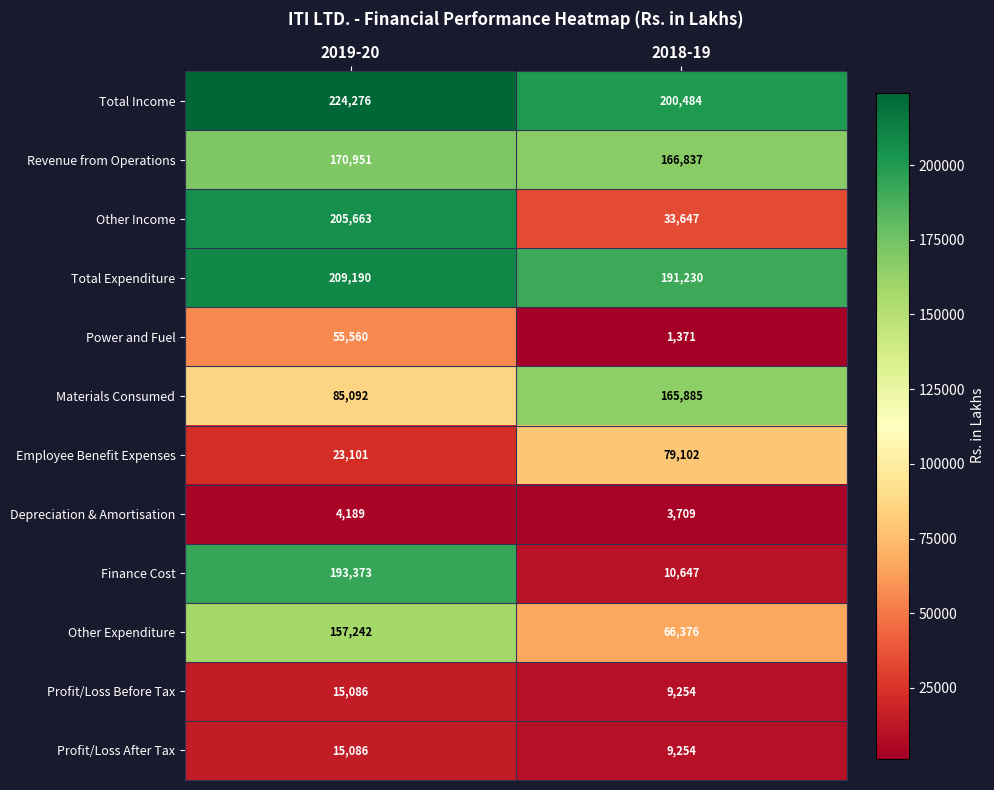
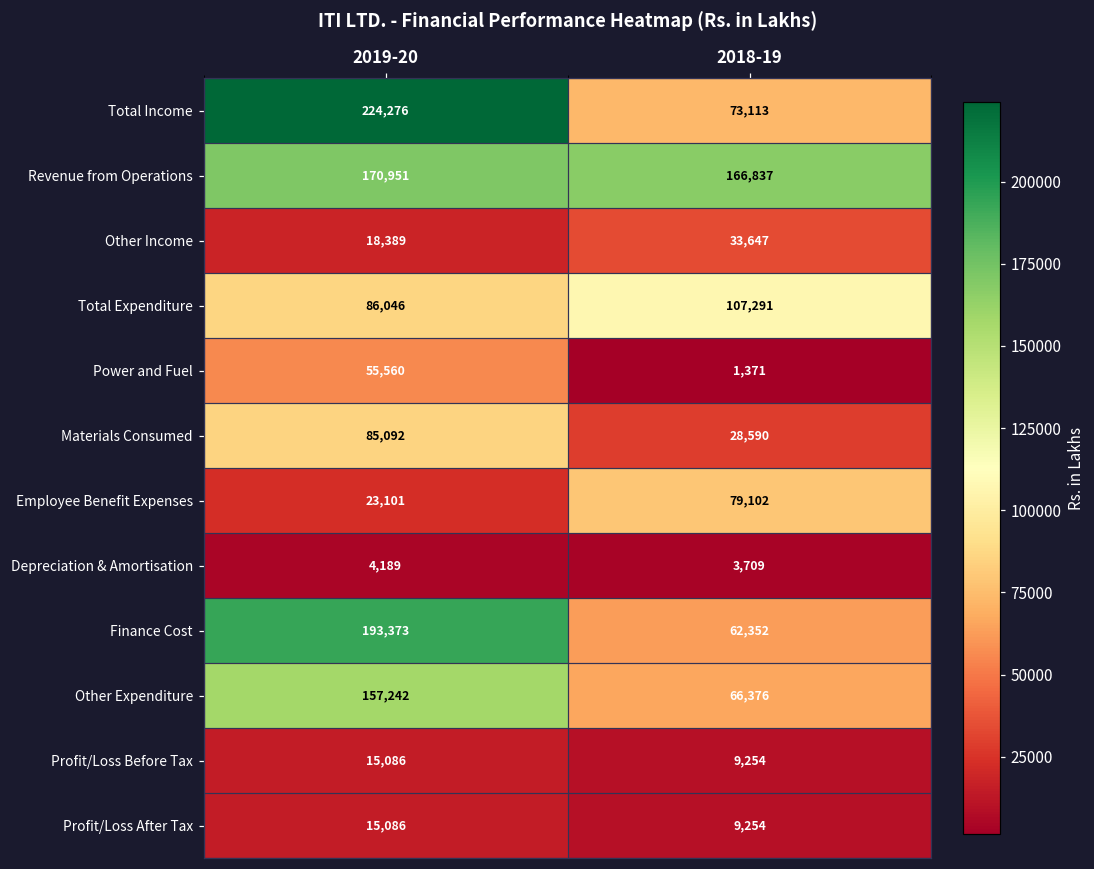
Total Income, 2018-19: 200,484 -> 73,113
Other Income, 2019-20: 205,663 -> 18,389
Total Expenditure, 2019-20: 209,190 -> 86,046
Total Expenditure, 2018-19: 191,230 -> 107,291
Materials Consumed, 2018-19: 165,885 -> 28,590
Finance Cost, 2018-19: 10,647 -> 62,352
